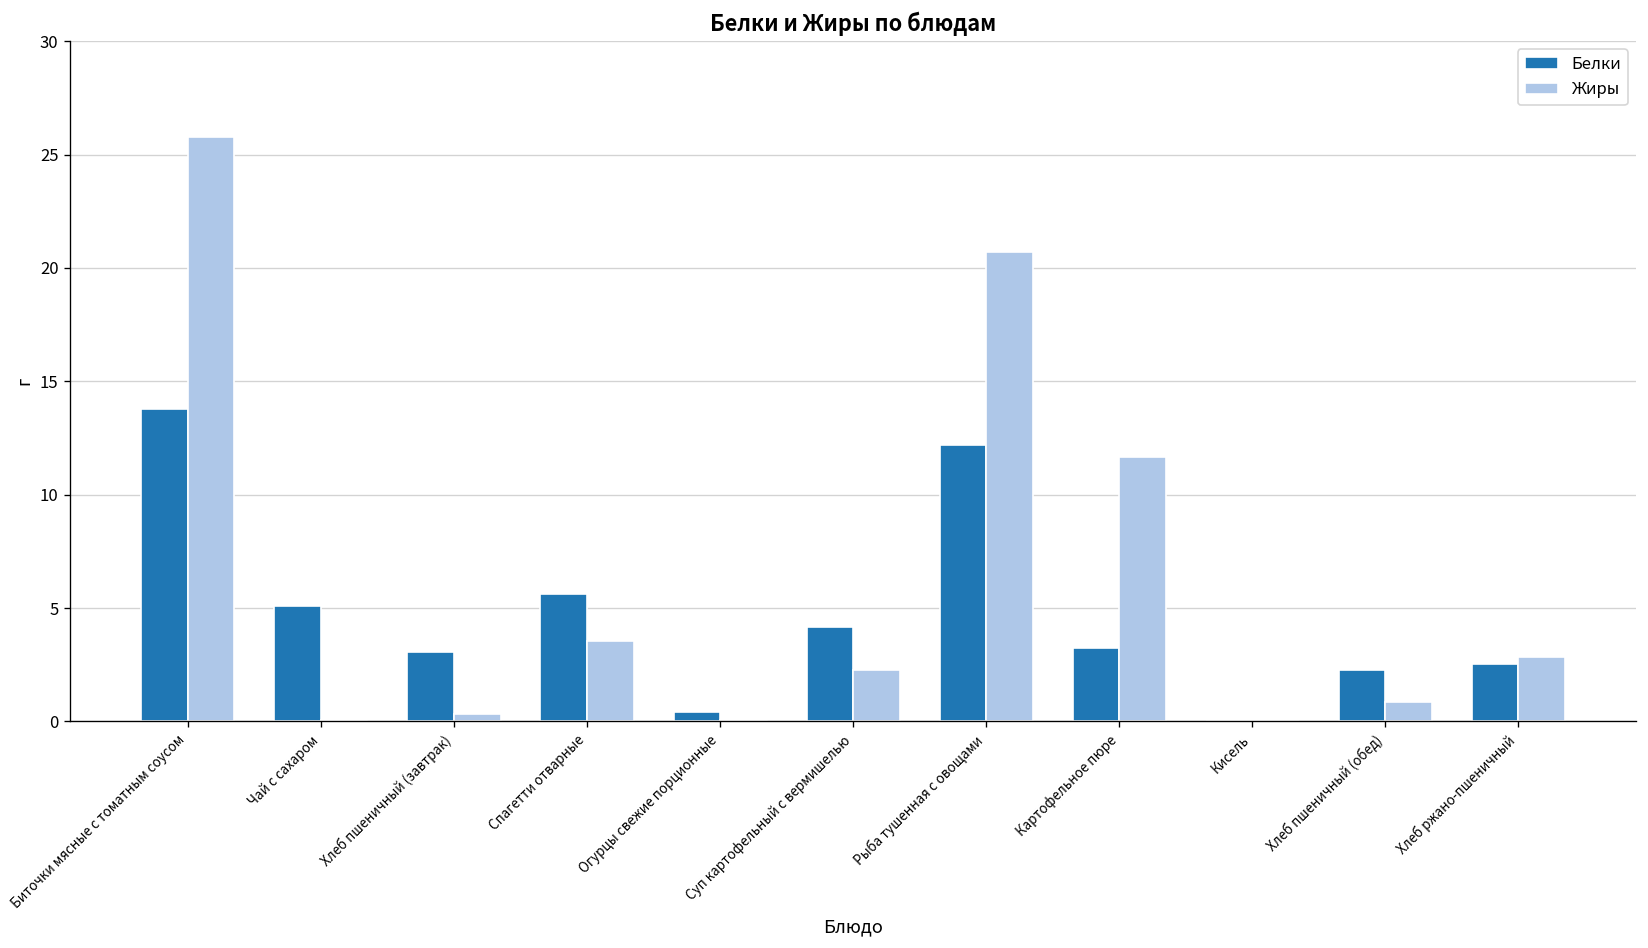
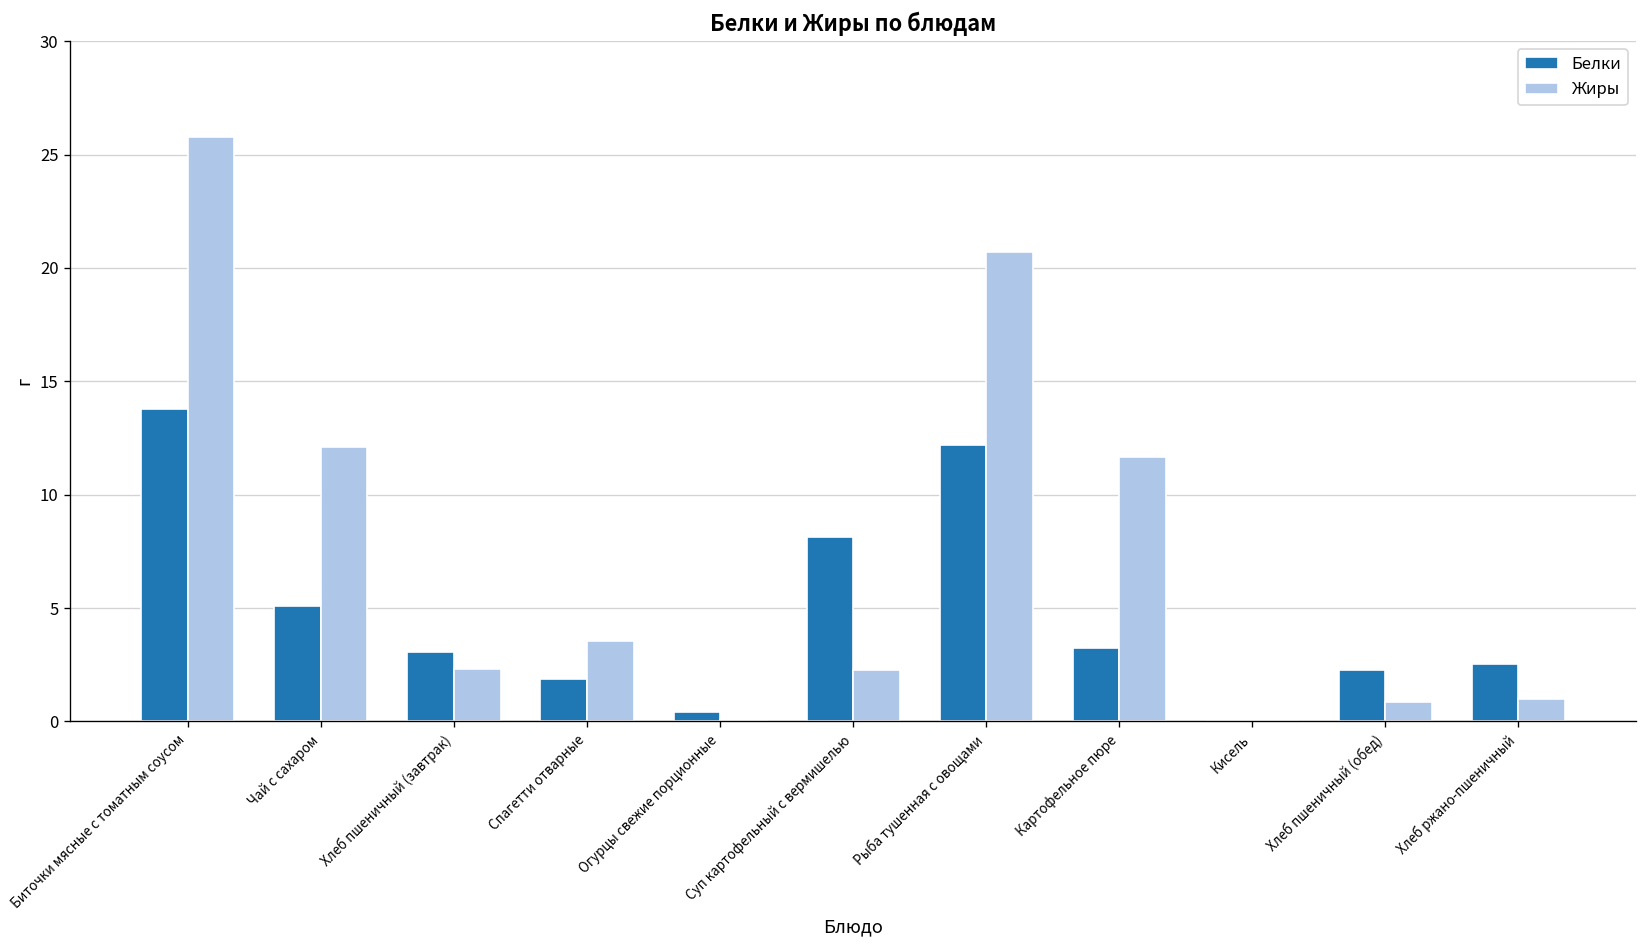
Жиры, Чай с сахаром: 0.1 -> 12.1
Жиры, Хлеб пшеничный (завтрак): 0.3 -> 2.3
Белки, Спагетти отварные: 5.6 -> 1.9
Белки, Суп картофельный с вермишелью: 4.2 -> 8.1
Жиры, Хлеб ржано-пшеничный: 2.8 -> 1.0
